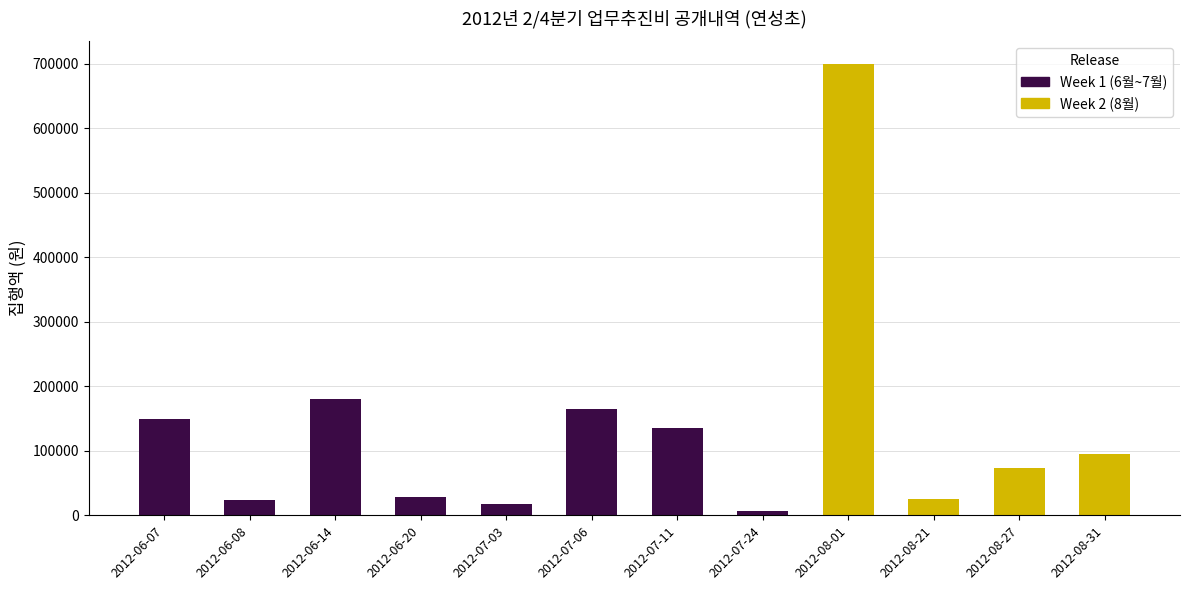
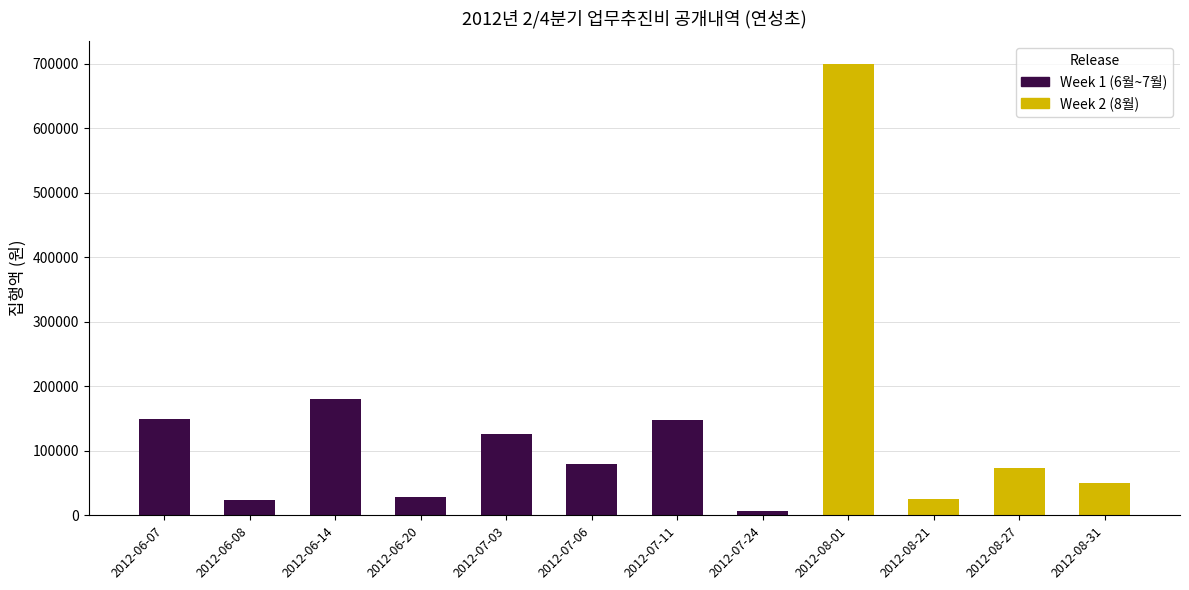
Week 1 (6월~7월), 2012-07-03: 20000 -> 130000
Week 1 (6월~7월), 2012-07-06: 170000 -> 80000
Week 1 (6월~7월), 2012-07-11: 140000 -> 150000
Week 2 (8월), 2012-08-31: 90000 -> 50000
